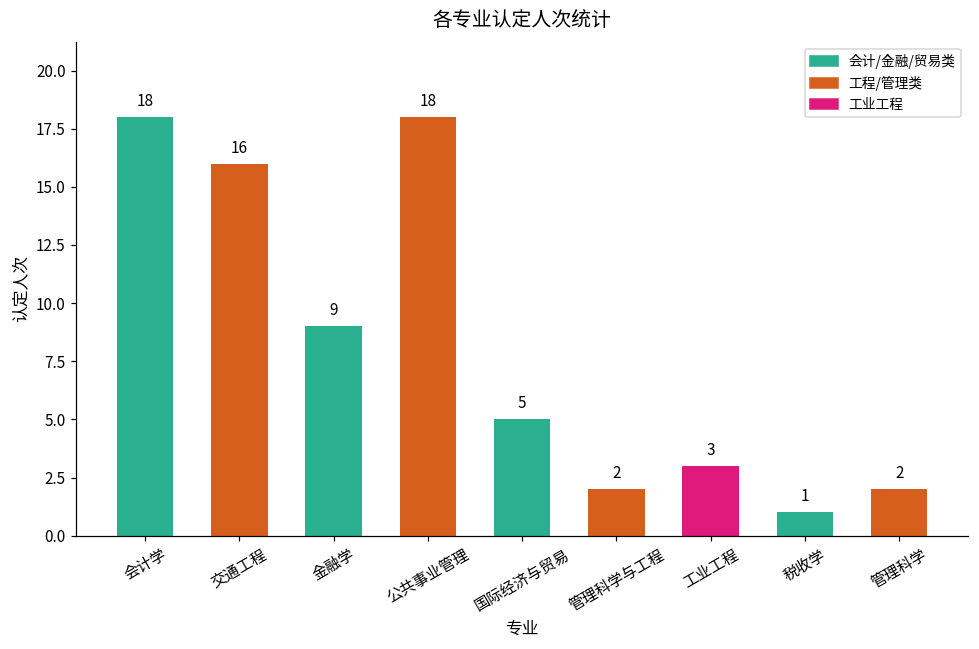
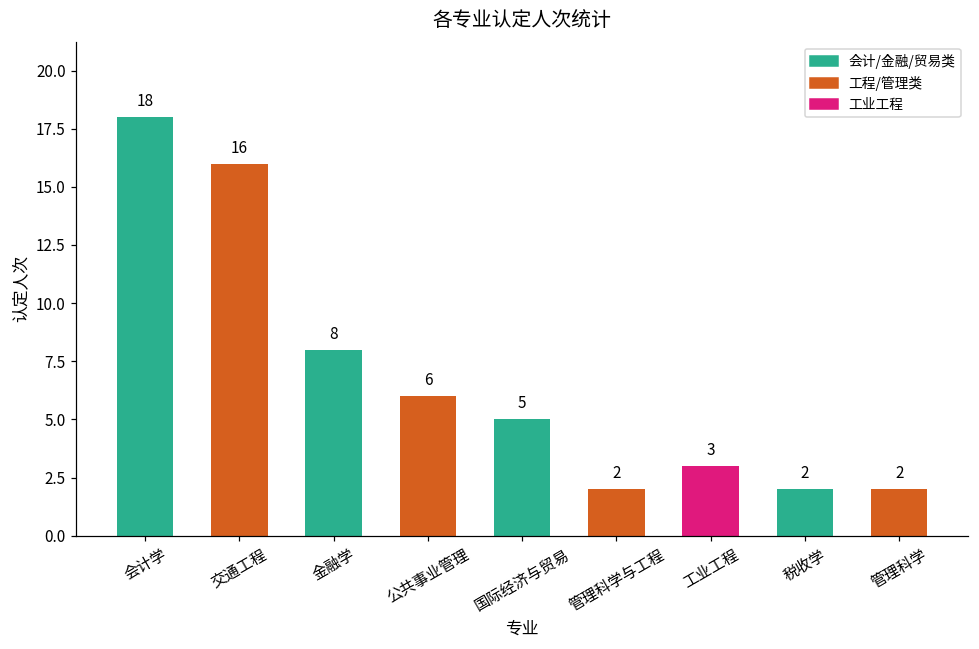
金融学: 9 -> 8
公共事业管理: 18 -> 6
税收学: 1 -> 2
